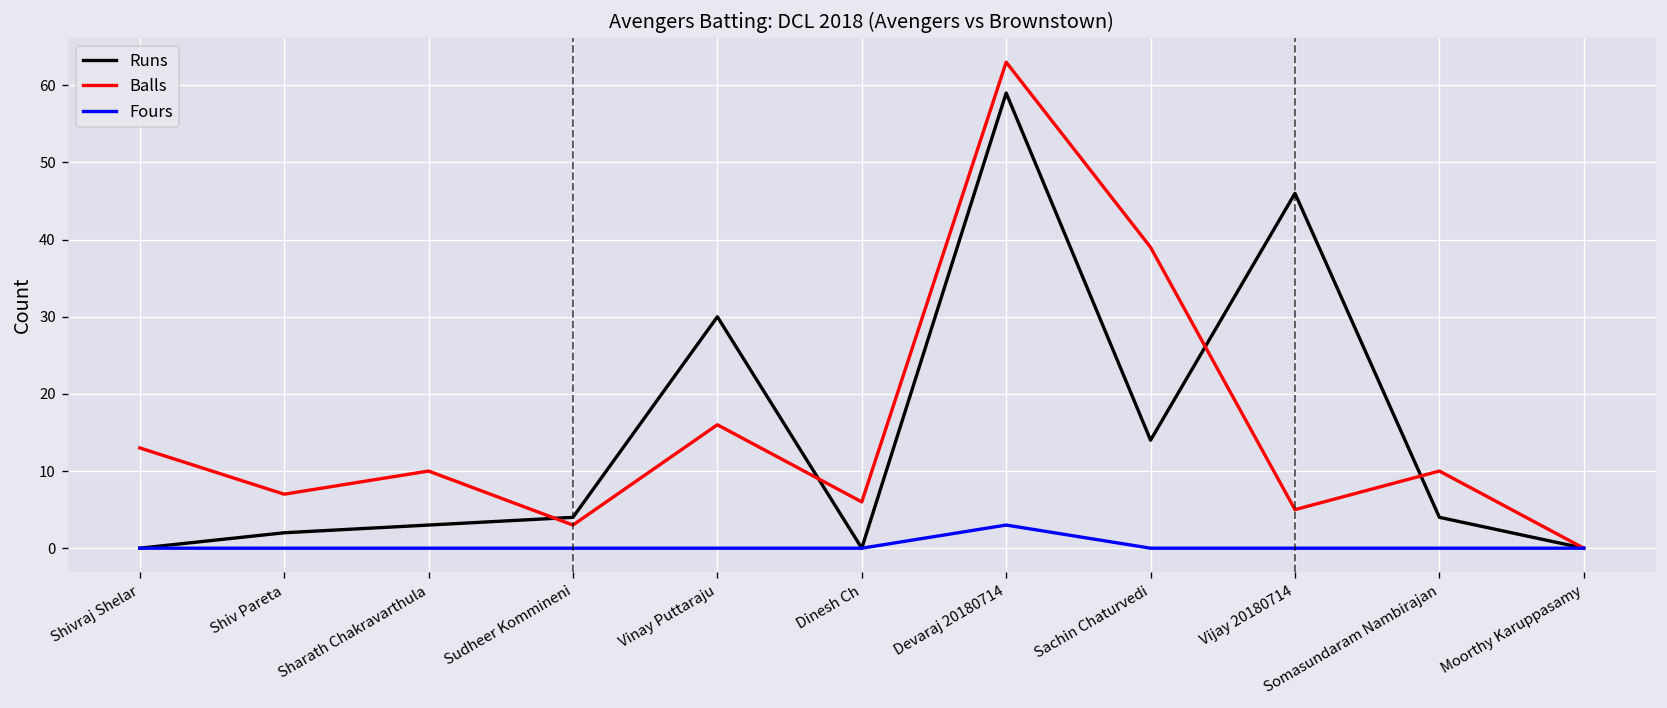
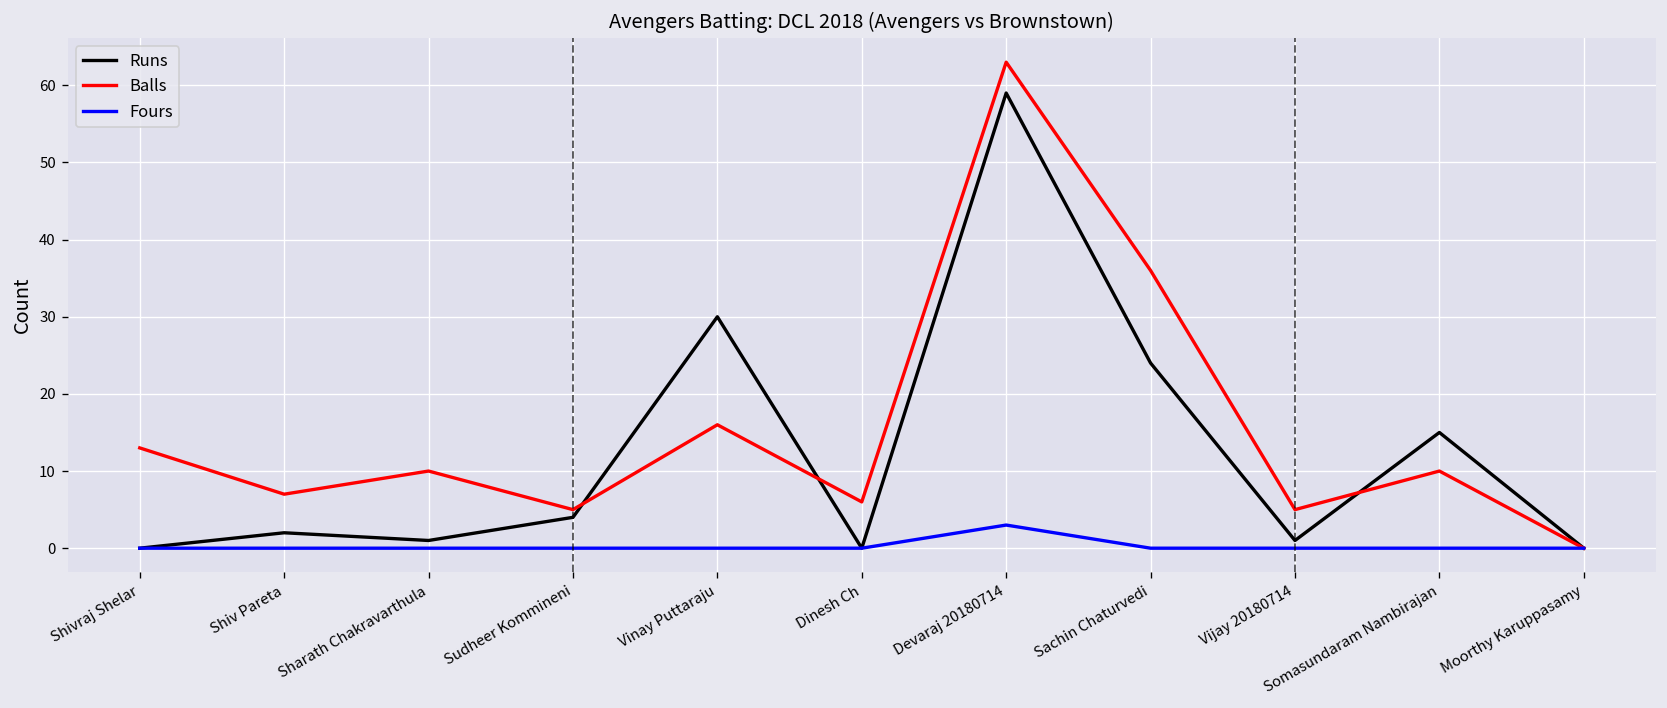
Runs, Sharath Chakravarthula: 3 -> 1
Balls, Sudheer Kommineni: 3 -> 5
Runs, Sachin Chaturvedi: 14 -> 24
Balls, Sachin Chaturvedi: 39 -> 36
Runs, Vijay 20180714: 46 -> 1
Runs, Somasundaram Nambirajan: 4 -> 15
